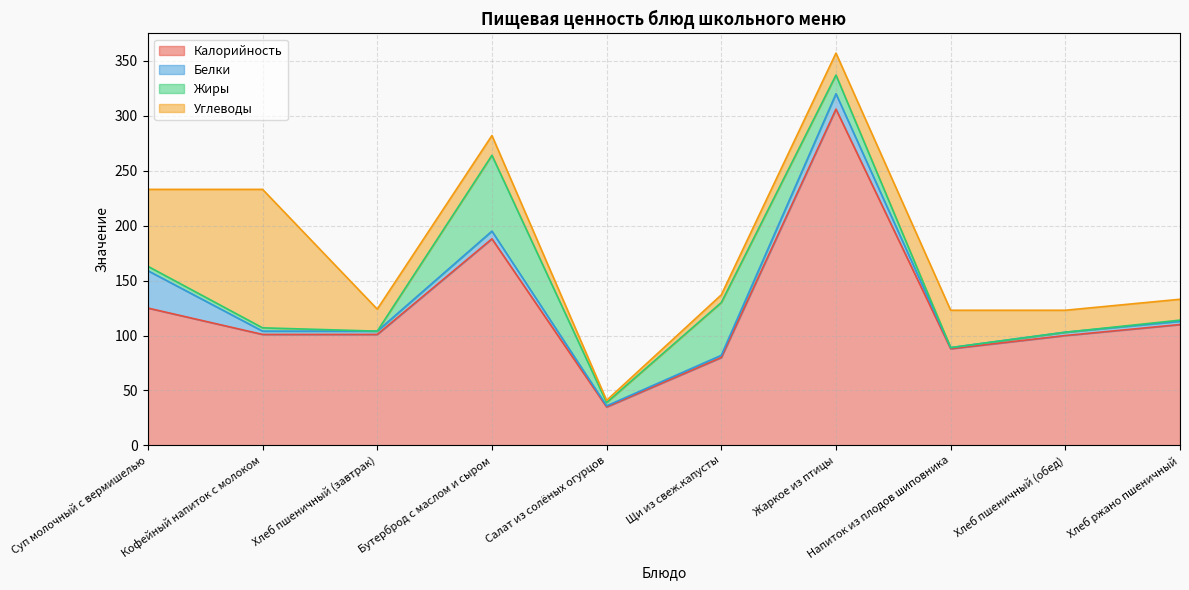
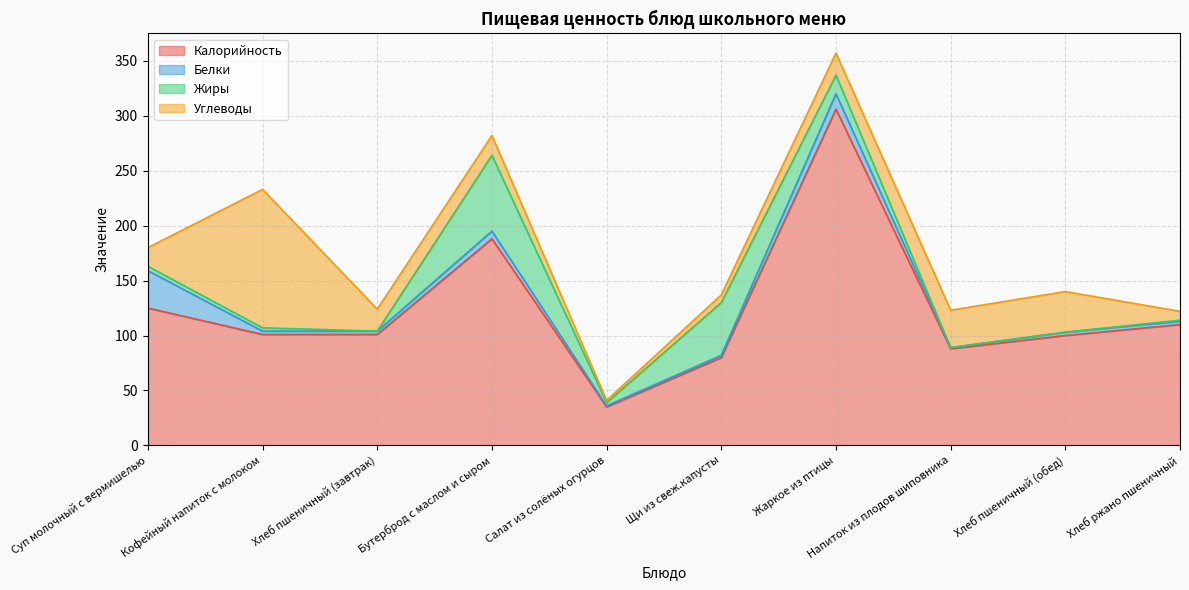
Углеводы, Суп молочный с вермишелью: 70 -> 17
Углеводы, Хлеб пшеничный (обед): 20 -> 37
Углеводы, Хлеб ржано пшеничный: 19 -> 8
